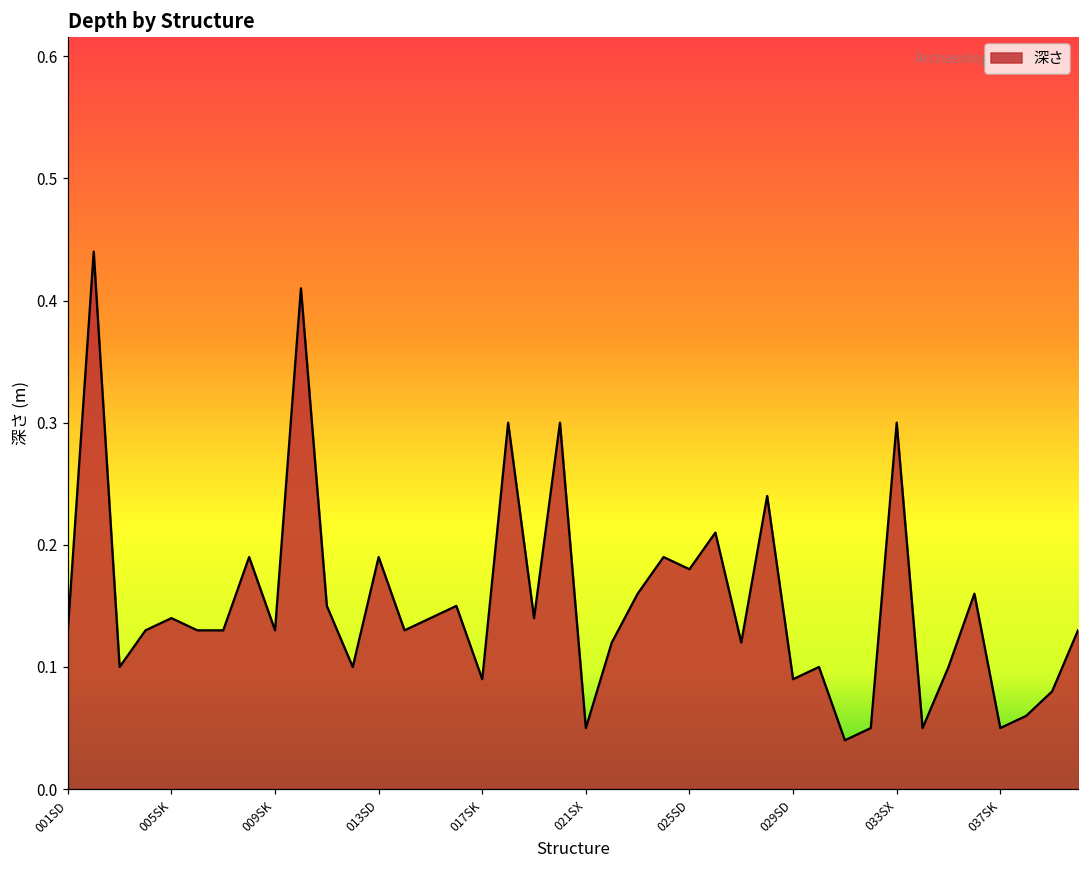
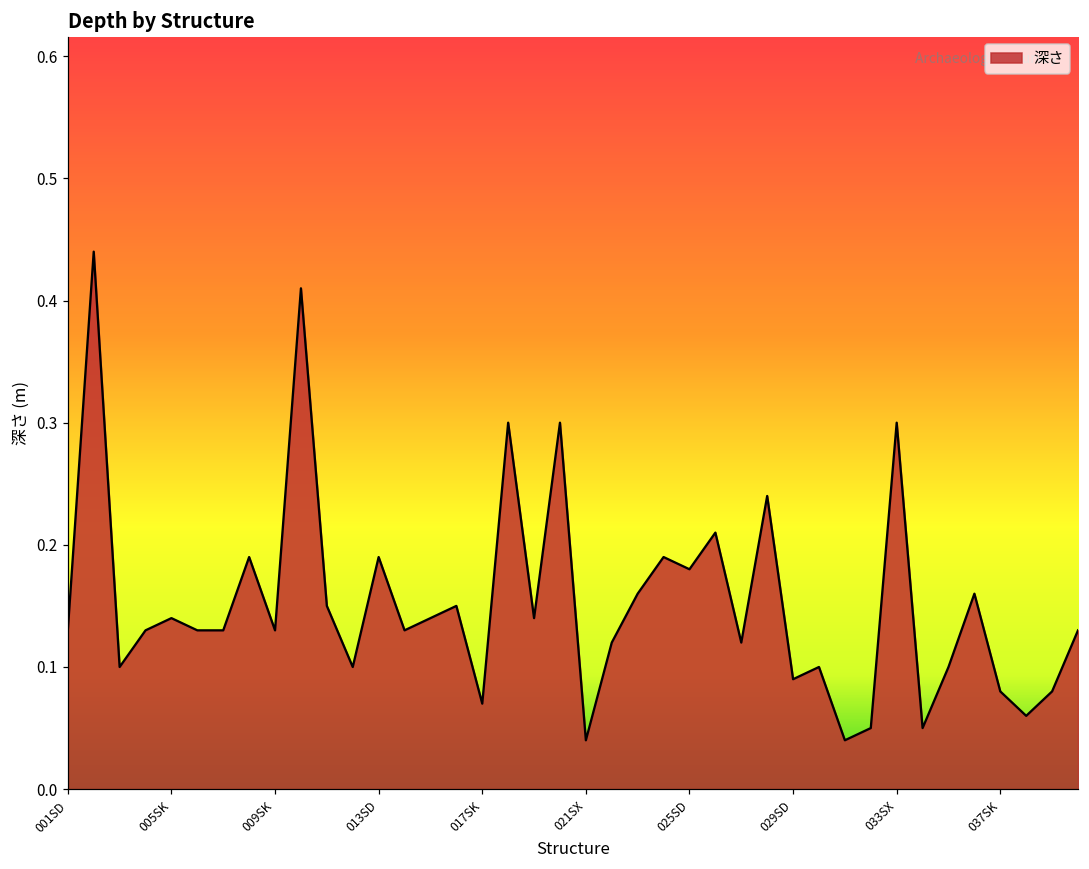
017SK: 0.09 -> 0.07
021SX: 0.05 -> 0.04
037SK: 0.05 -> 0.08
